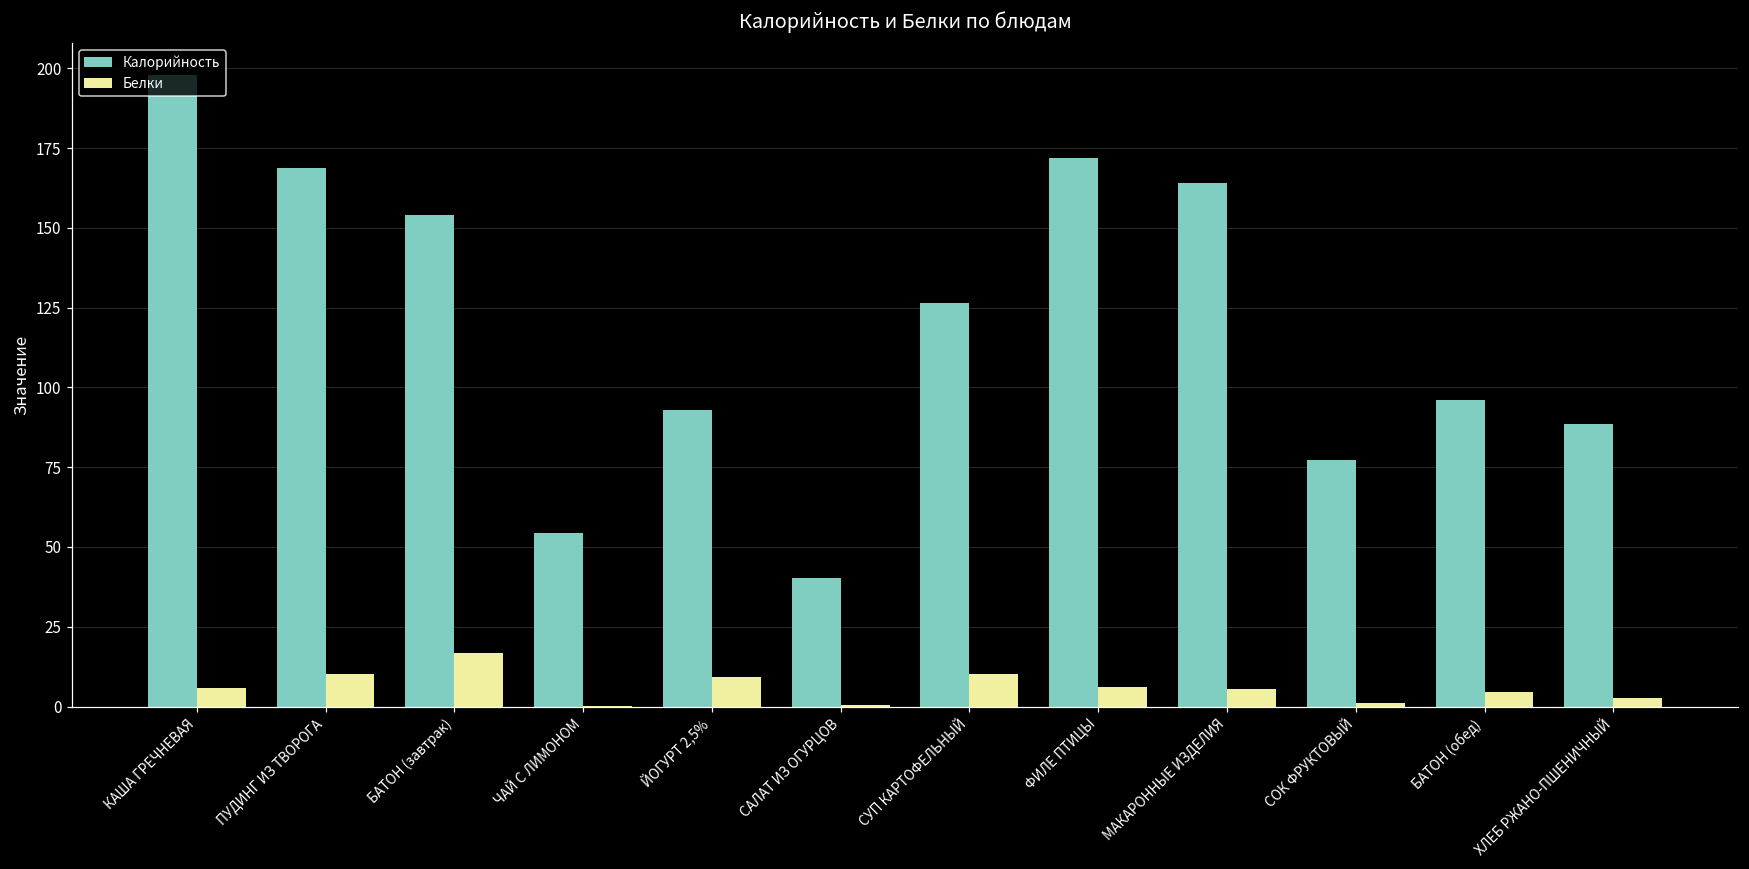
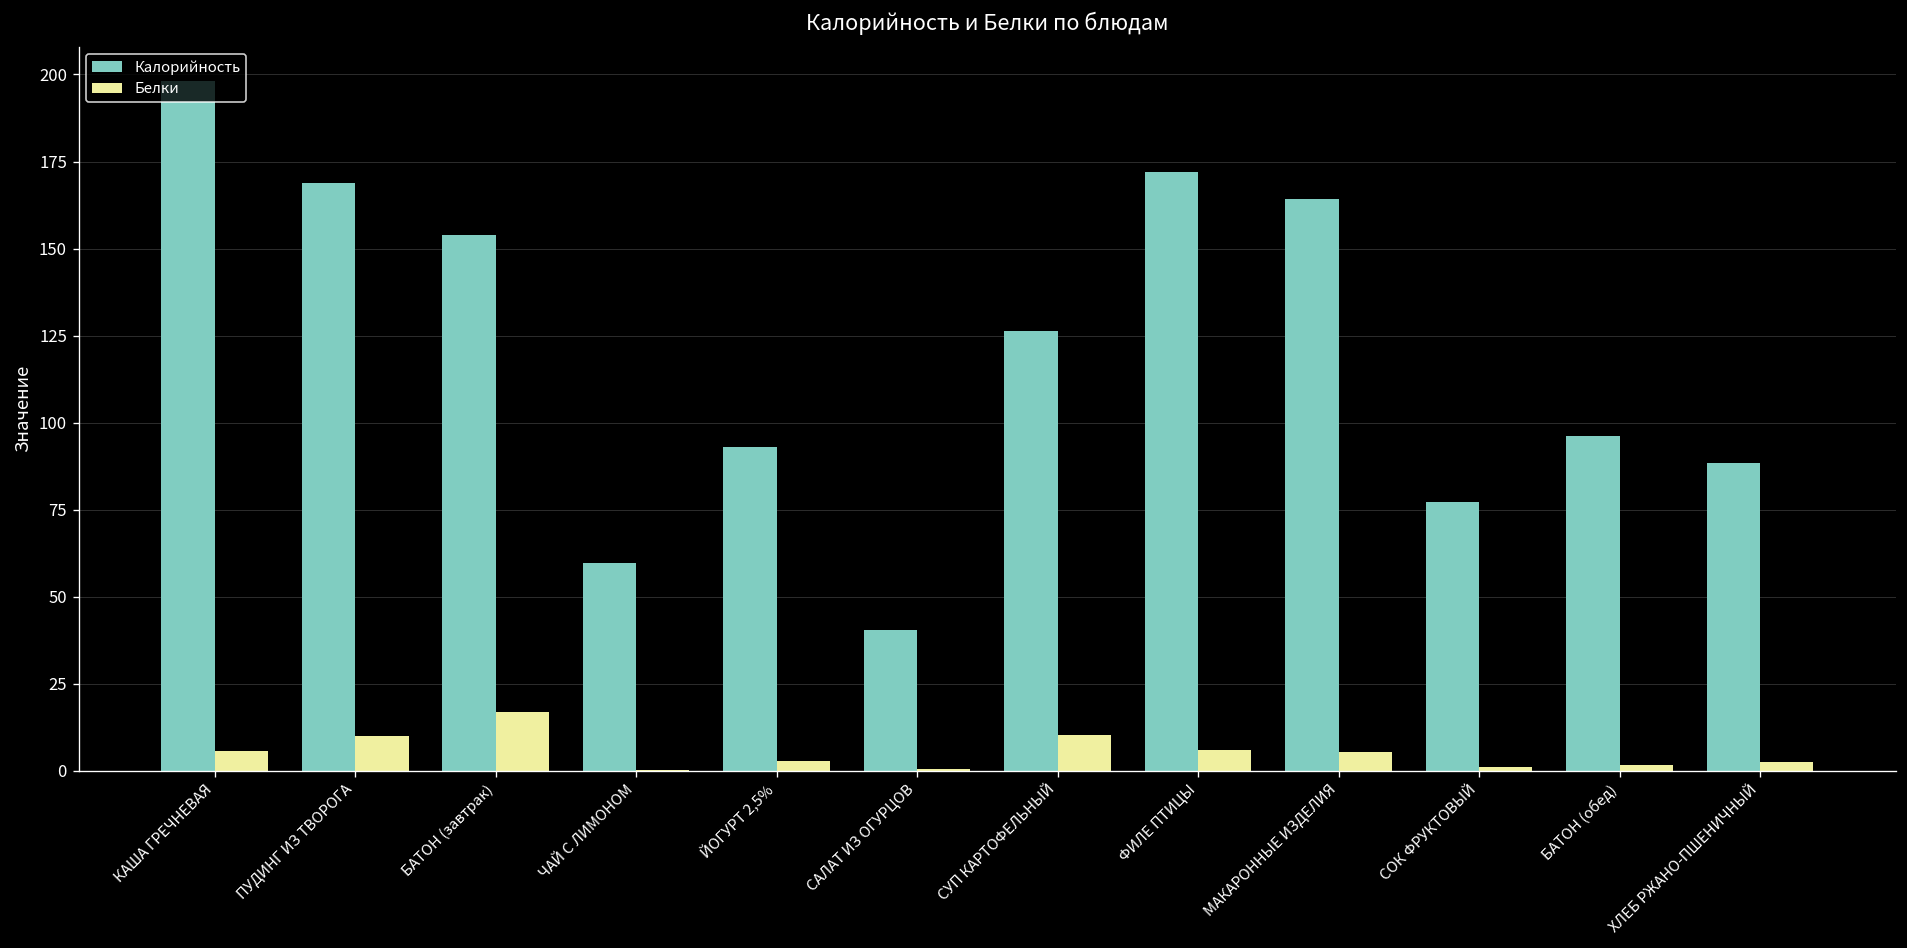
Калорийность, ЧАЙ С ЛИМОНОМ: 54 -> 60
Белки, ЙОГУРТ 2,5%: 9 -> 3
Белки, БАТОН (обед): 5 -> 2
